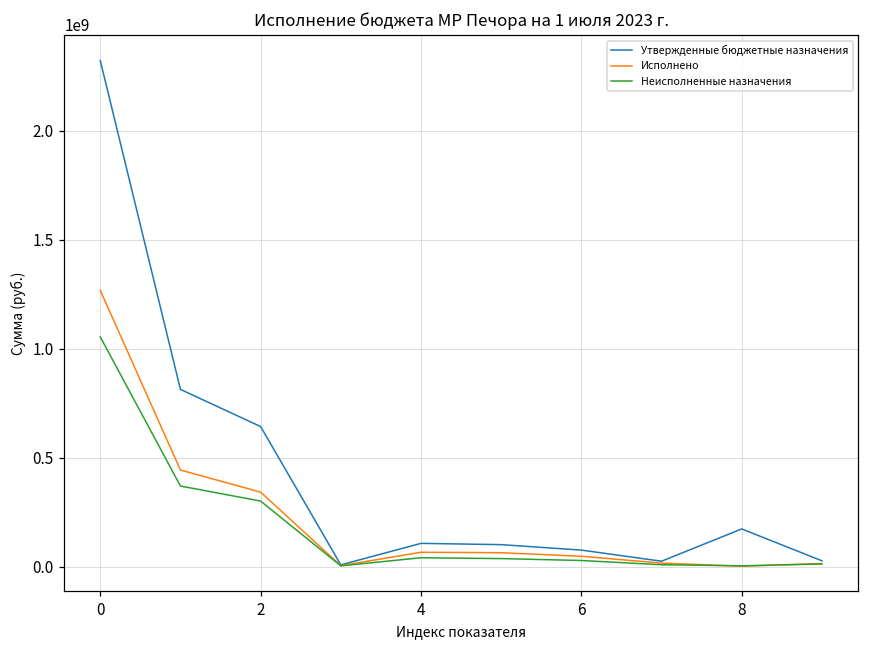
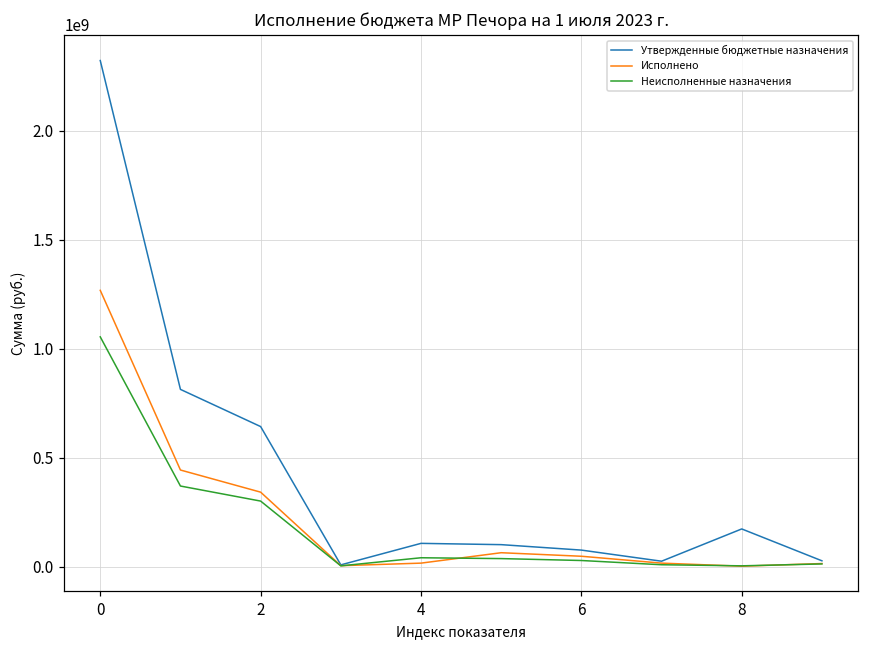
Исполнено, 4: 70000000 -> 20000000
